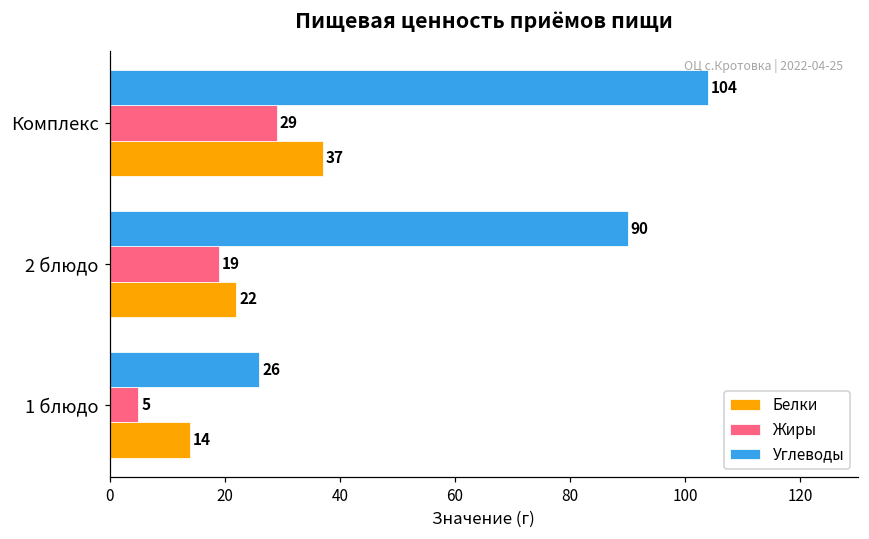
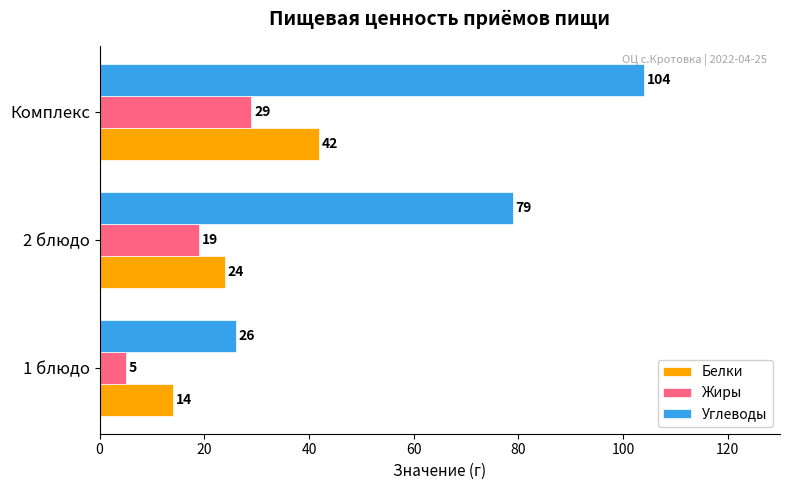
Белки, Комплекс: 37 -> 42
Углеводы, 2 блюдо: 90 -> 79
Белки, 2 блюдо: 22 -> 24
